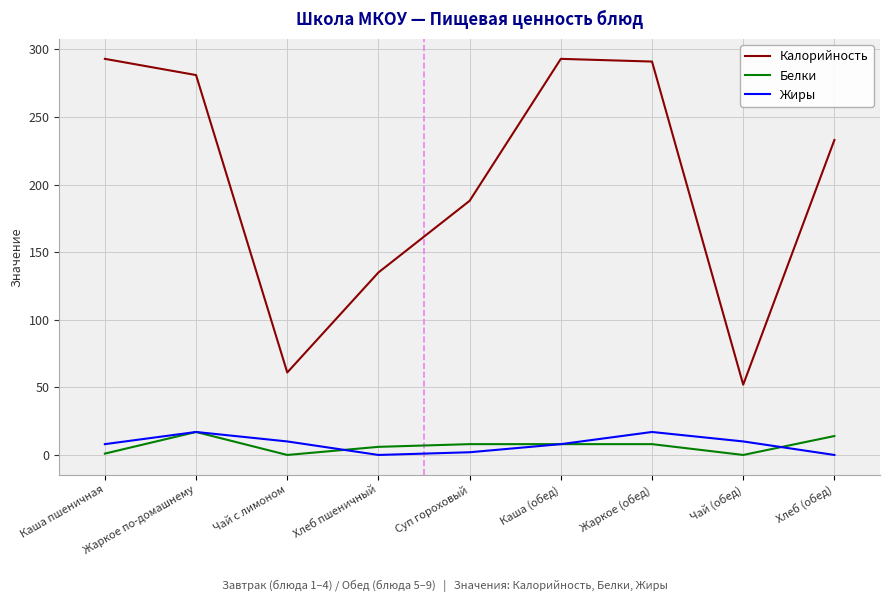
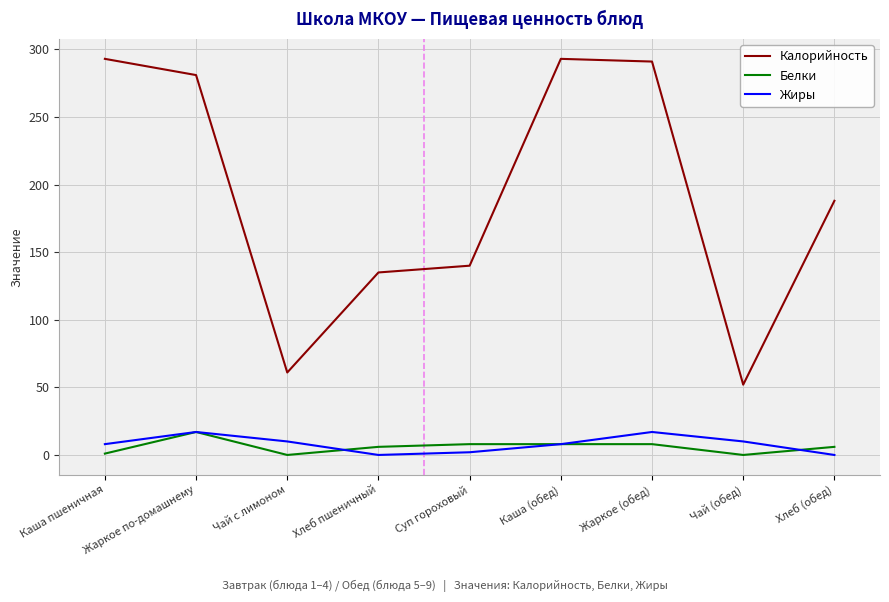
Калорийность, Суп гороховый: 188 -> 140
Калорийность, Хлеб (обед): 233 -> 188
Белки, Хлеб (обед): 14 -> 6
